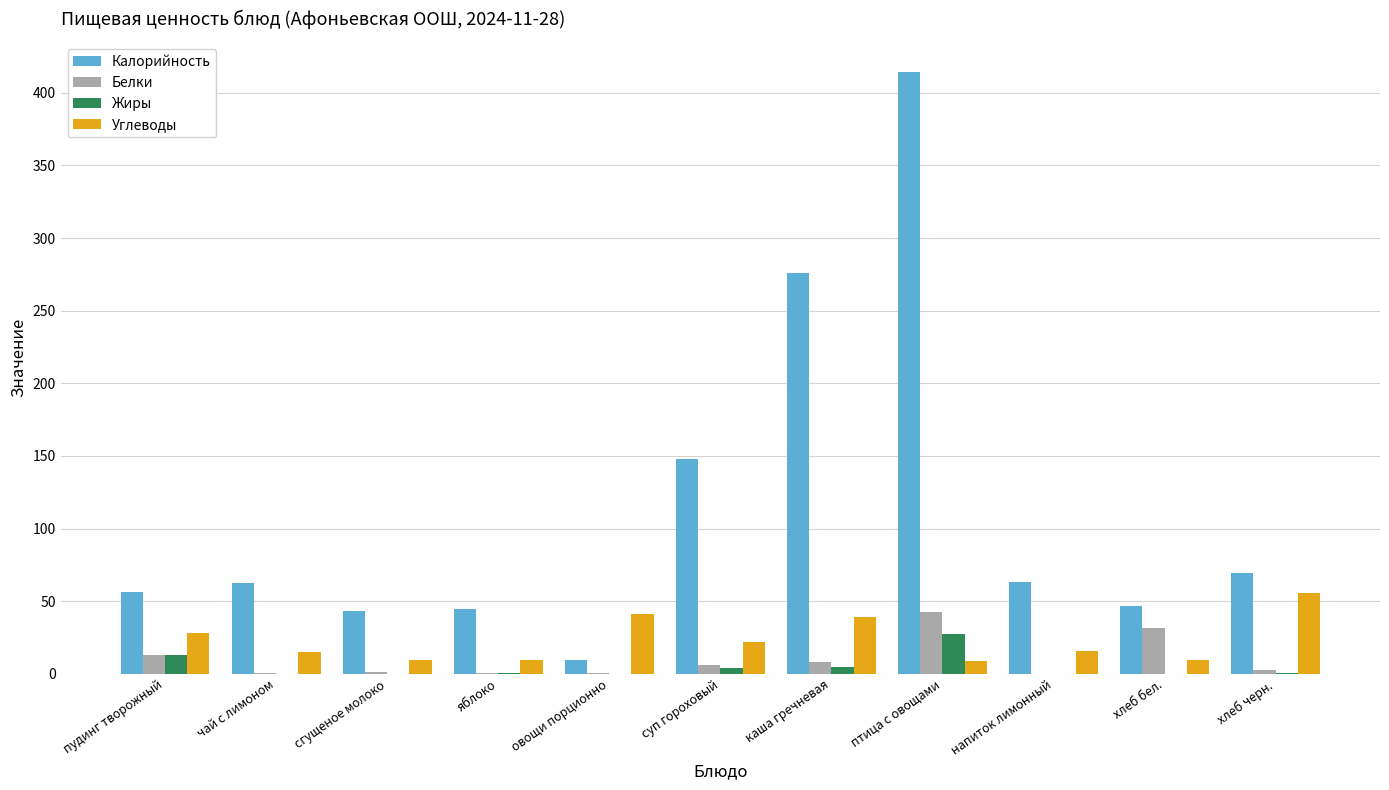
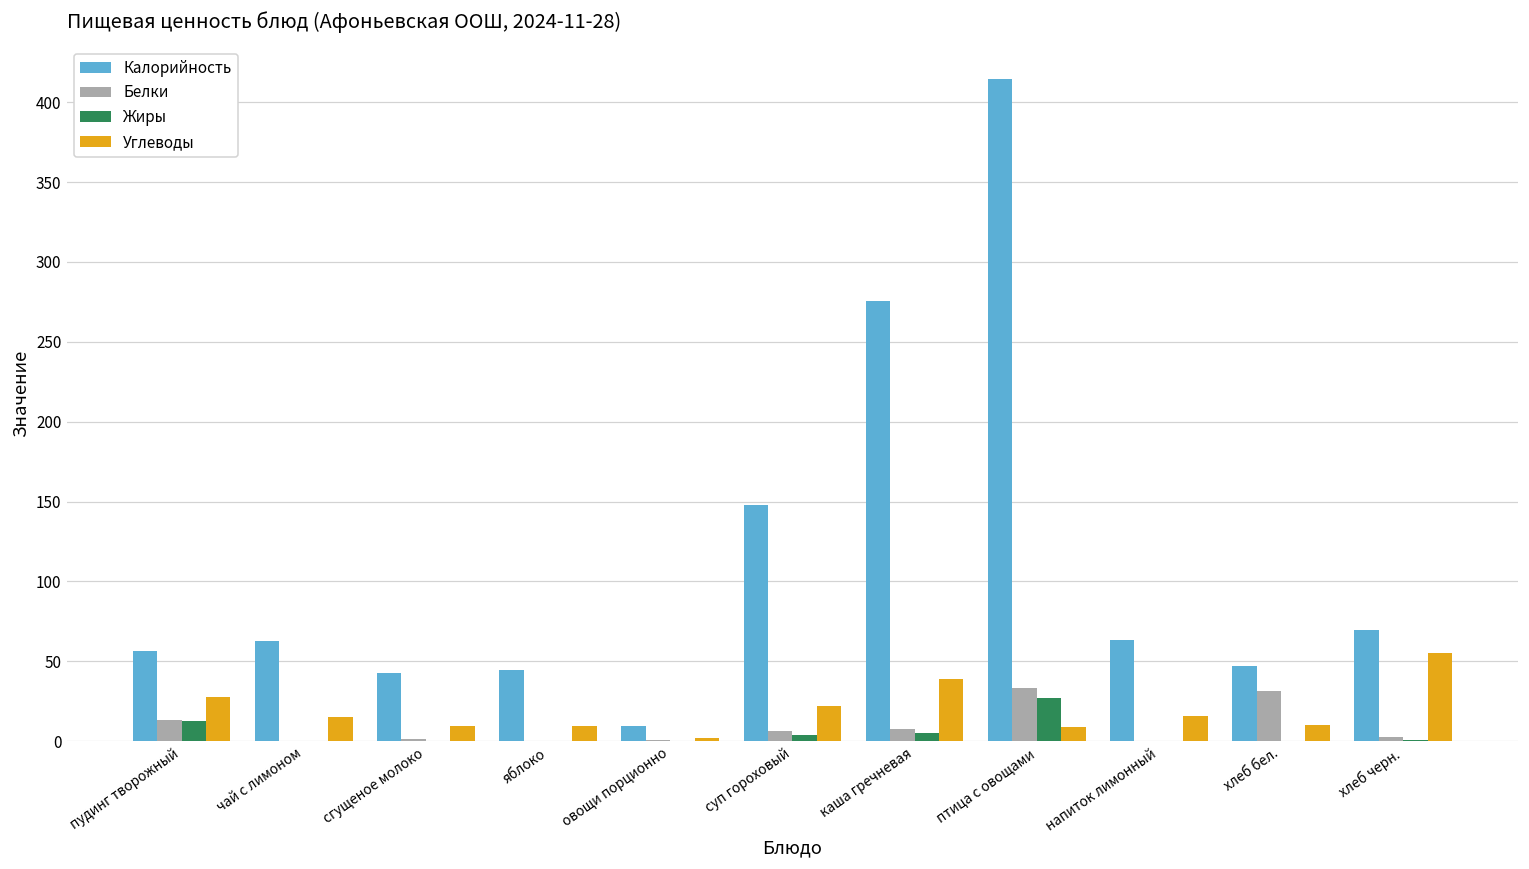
Углеводы, овощи порционно: 42 -> 2
Белки, птица с овощами: 43 -> 33
